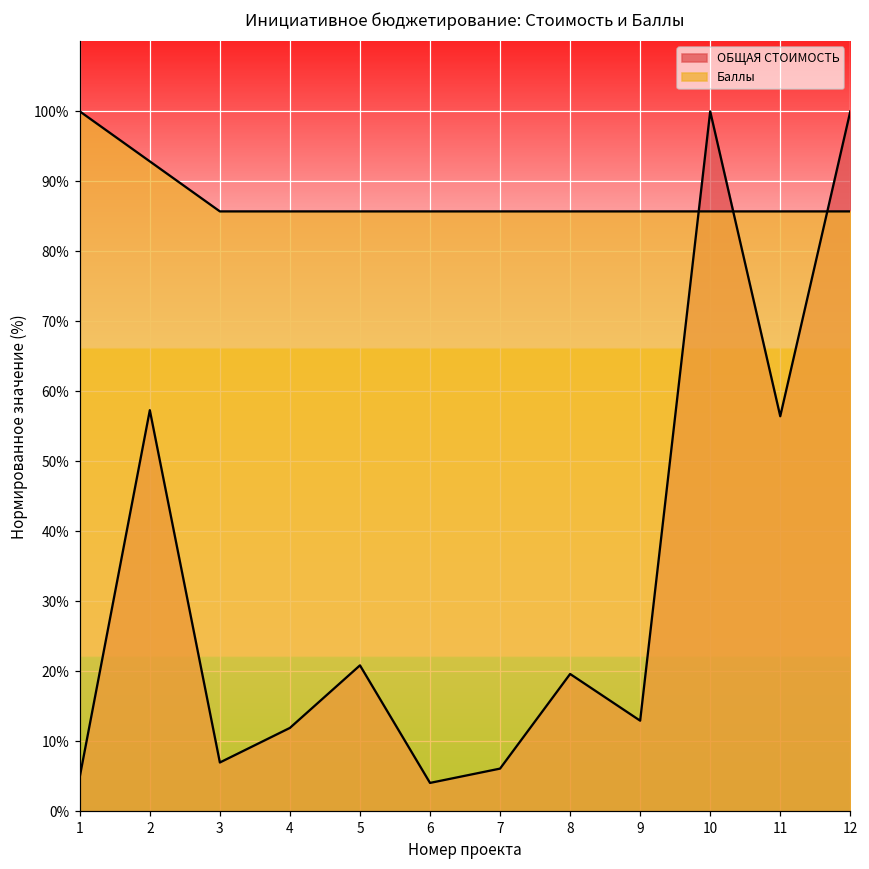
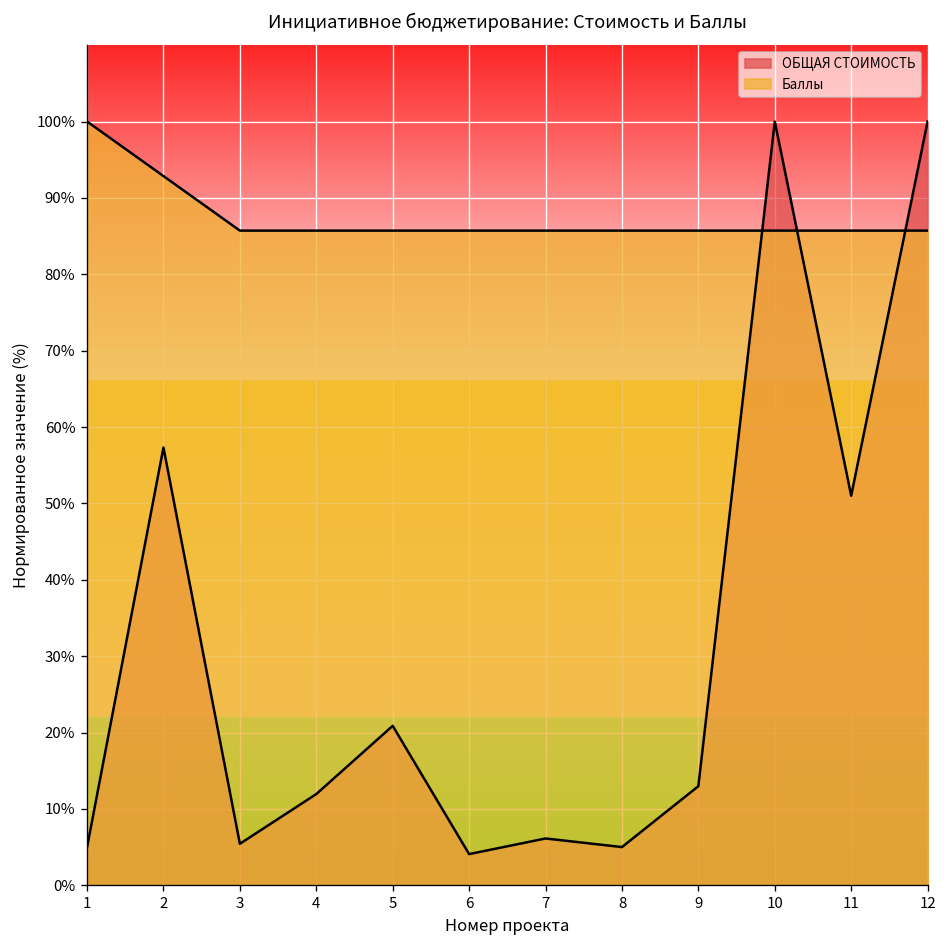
ОБЩАЯ СТОИМОСТЬ, 3: 7% -> 5%
ОБЩАЯ СТОИМОСТЬ, 8: 20% -> 5%
ОБЩАЯ СТОИМОСТЬ, 11: 56% -> 51%
